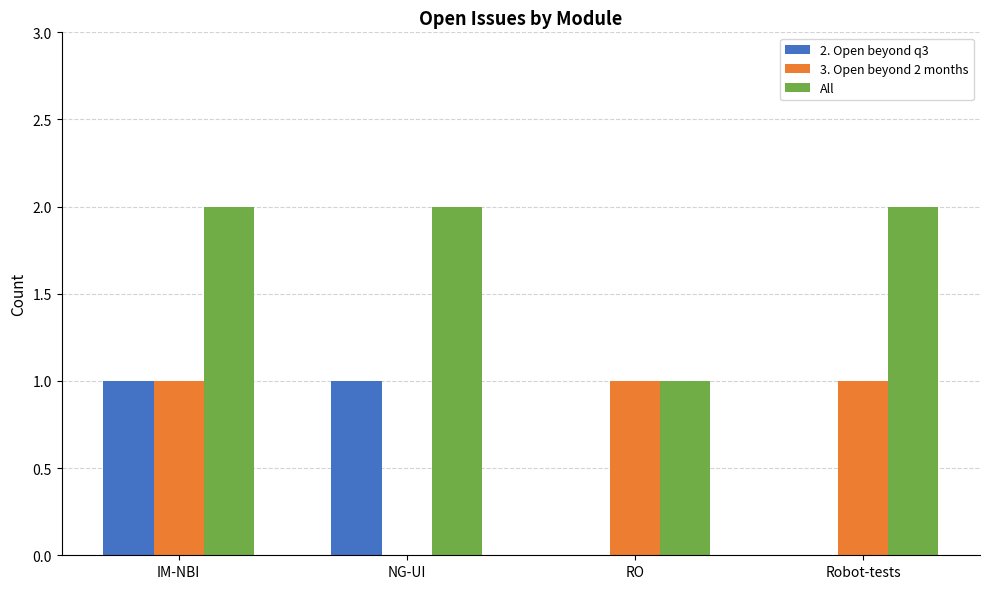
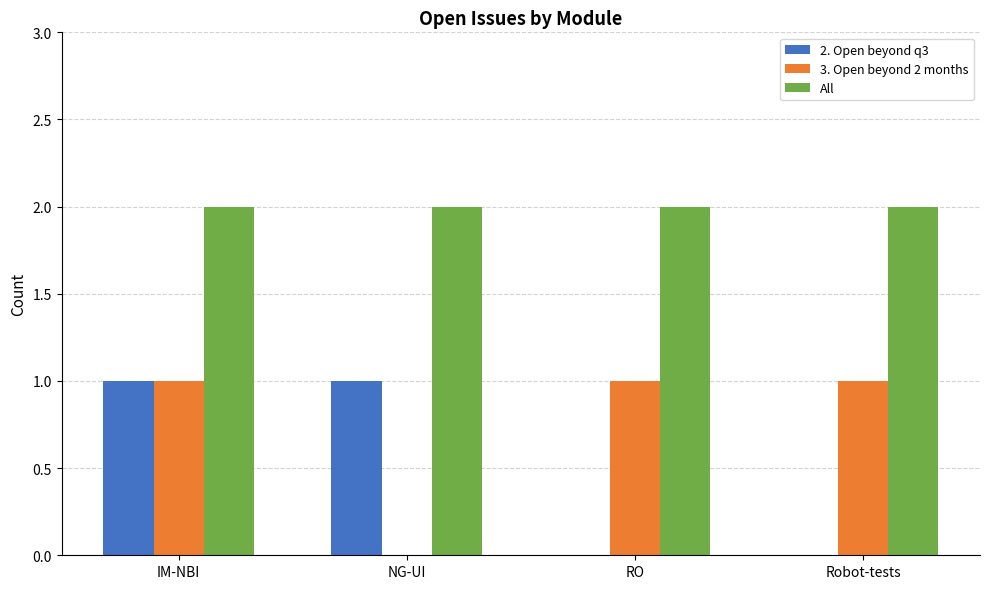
All, RO: 1 -> 2
